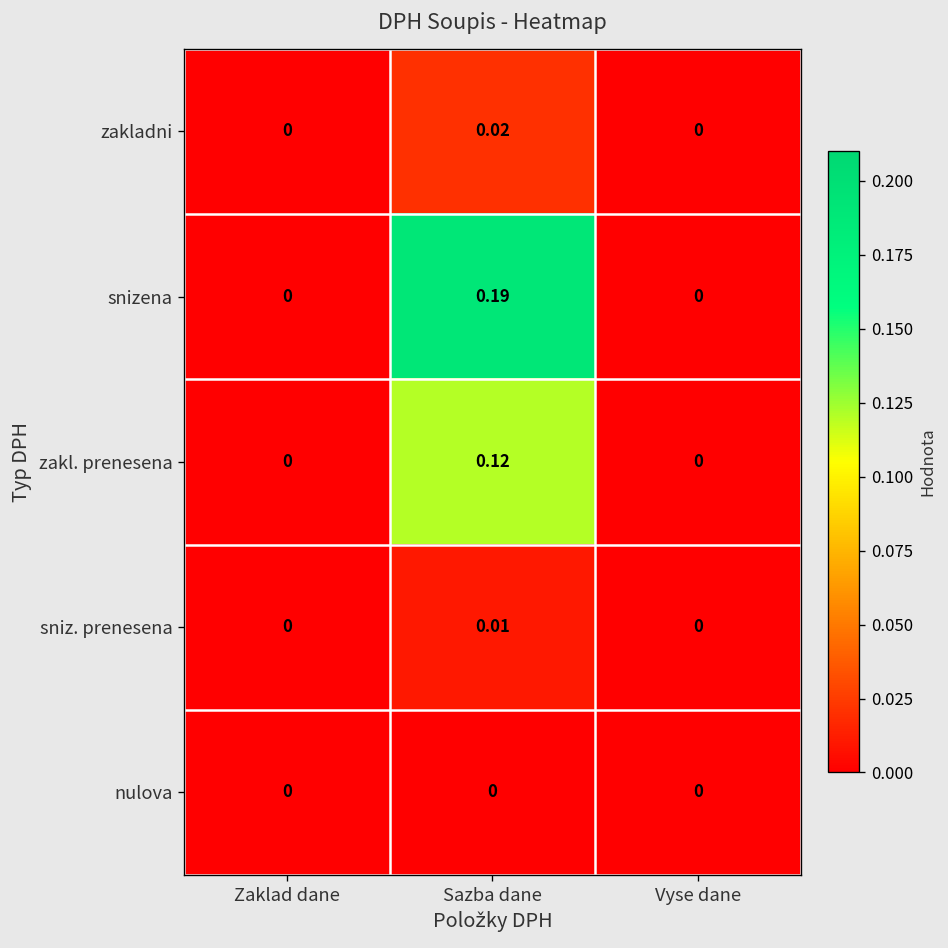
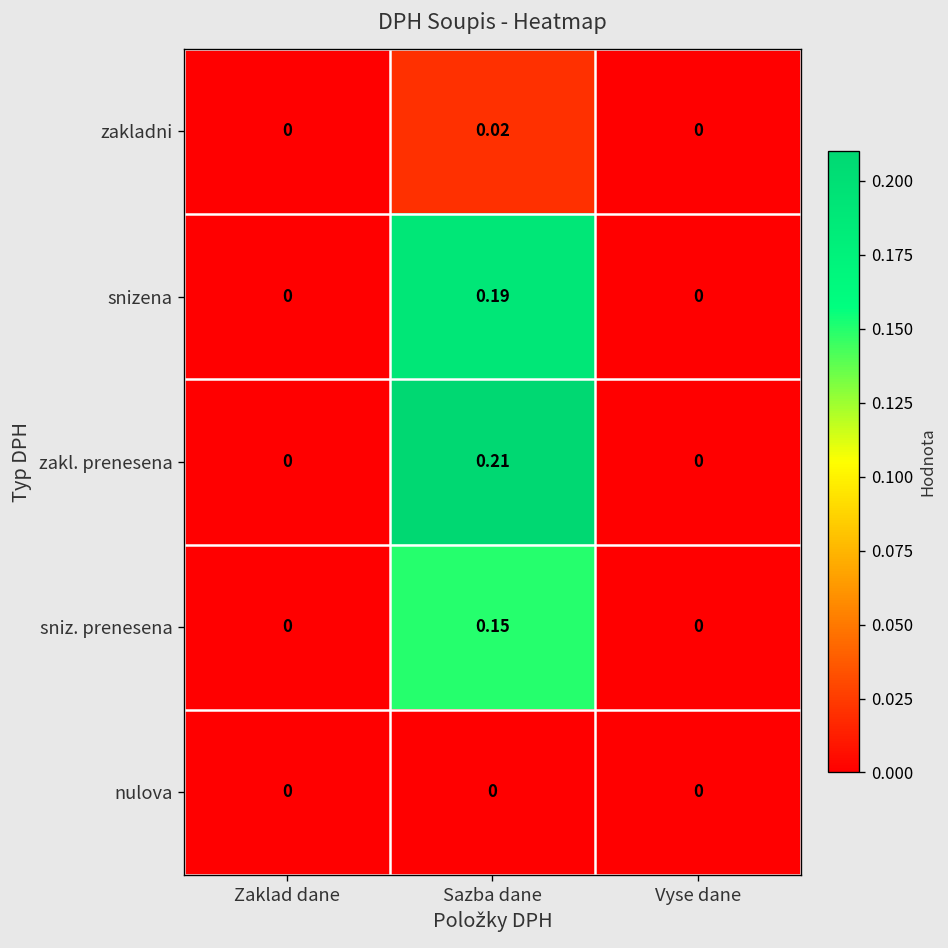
zakl. prenesena, Sazba dane: 0.12 -> 0.21
sniz. prenesena, Sazba dane: 0.01 -> 0.15
